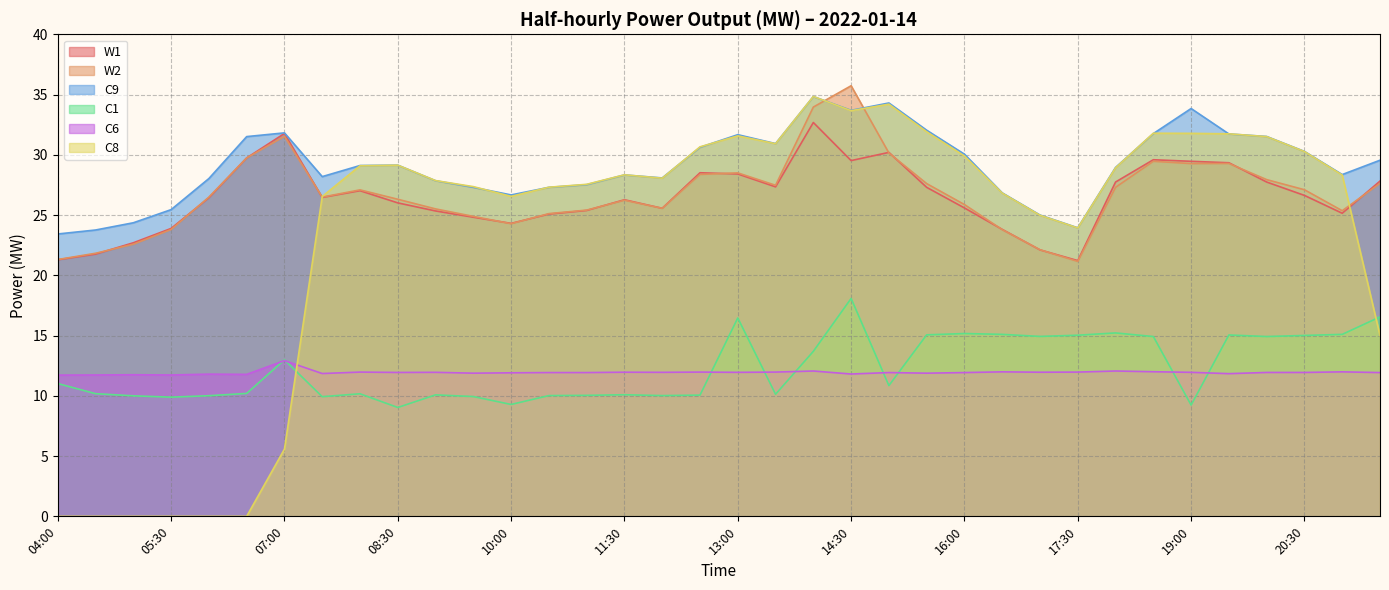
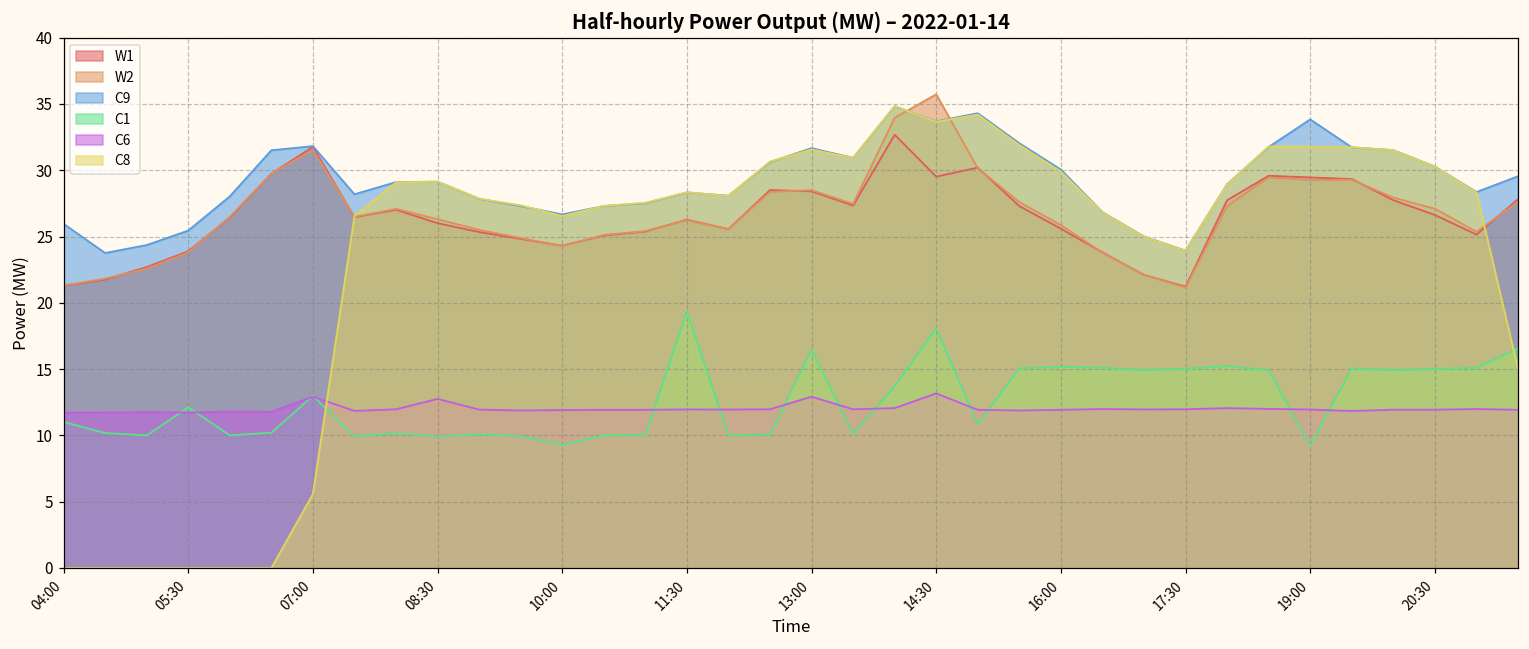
C9, 04:00: 23.4 -> 26.0
C1, 05:30: 9.9 -> 12.1
C1, 08:30: 9.0 -> 9.9
C6, 08:30: 11.9 -> 12.8
C1, 11:30: 10.1 -> 19.3
C6, 13:00: 11.9 -> 12.9
C6, 14:30: 11.8 -> 13.2
